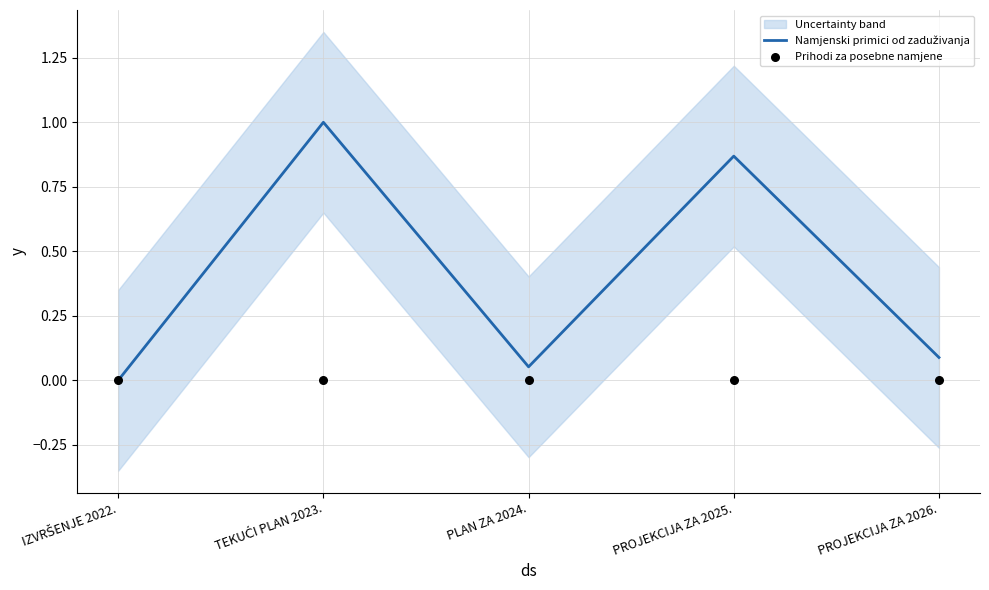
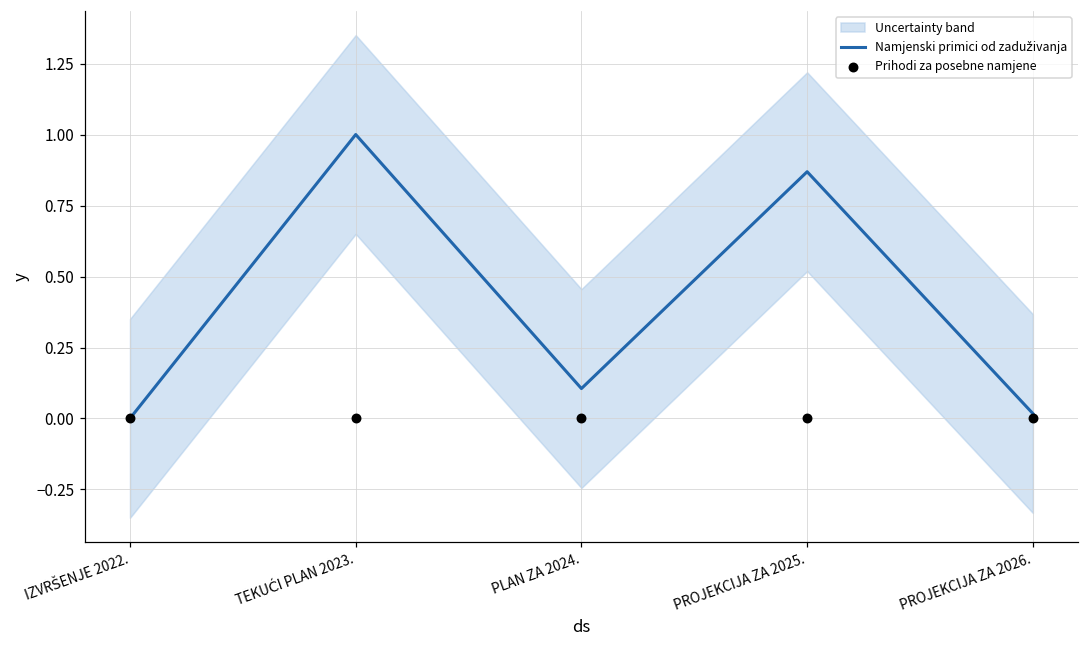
Namjenski primici od zaduživanja, PLAN ZA 2024.: 0.05 -> 0.11
Namjenski primici od zaduživanja, PROJEKCIJA ZA 2026.: 0.09 -> 0.02
